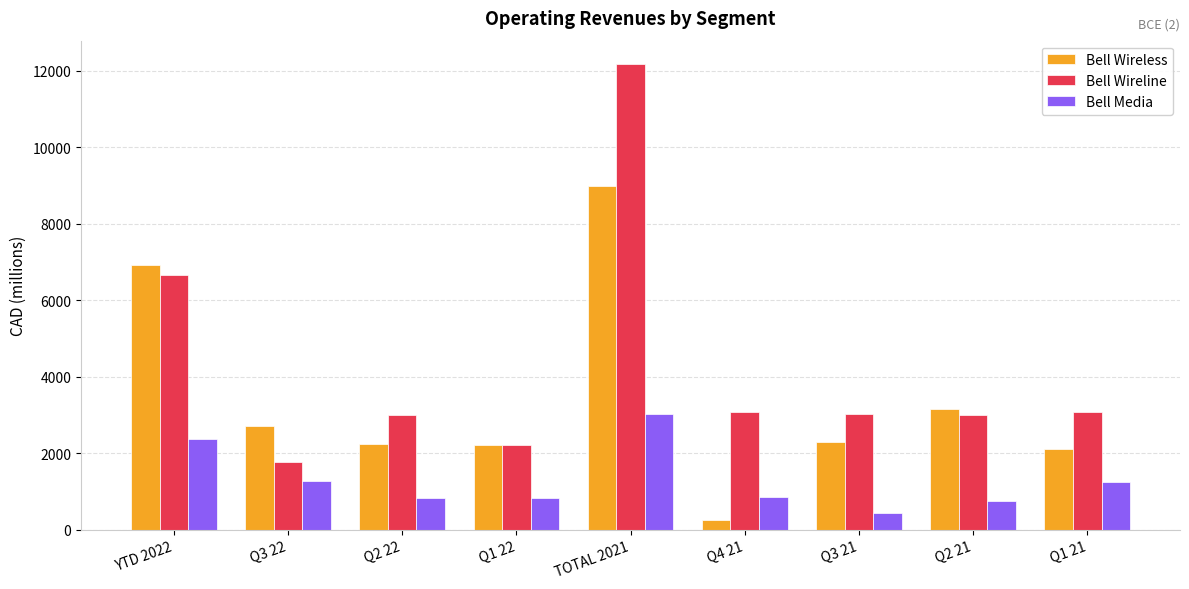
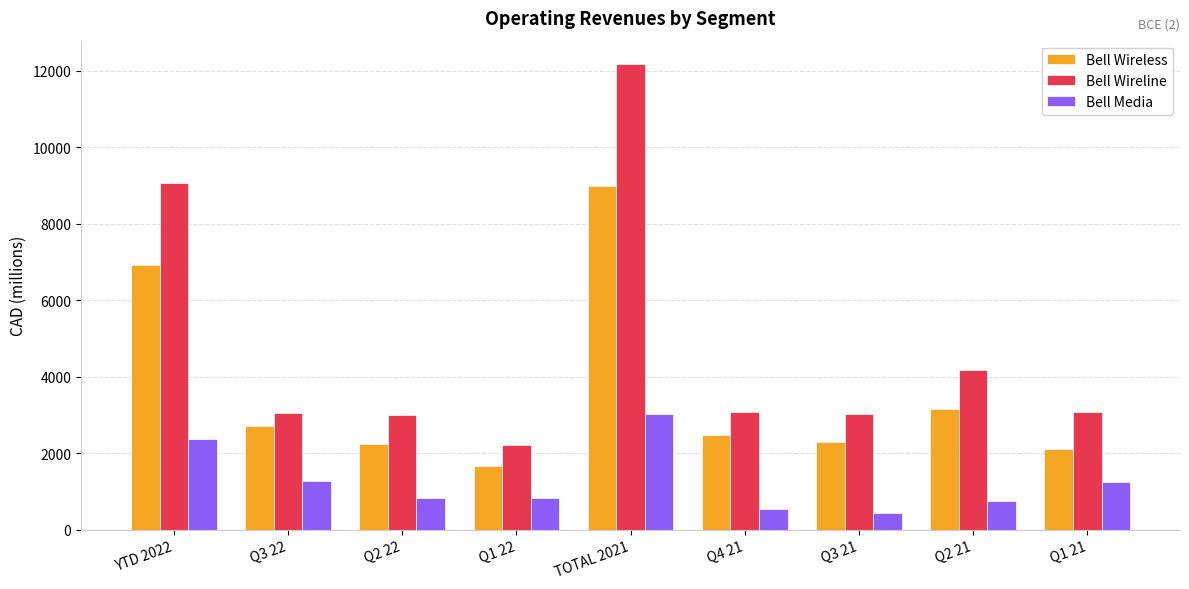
Bell Wireline, YTD 2022: 6700 -> 9100
Bell Wireline, Q3 22: 1800 -> 3000
Bell Wireless, Q1 22: 2200 -> 1700
Bell Wireless, Q4 21: 300 -> 2500
Bell Media, Q4 21: 800 -> 500
Bell Wireline, Q2 21: 3000 -> 4200
